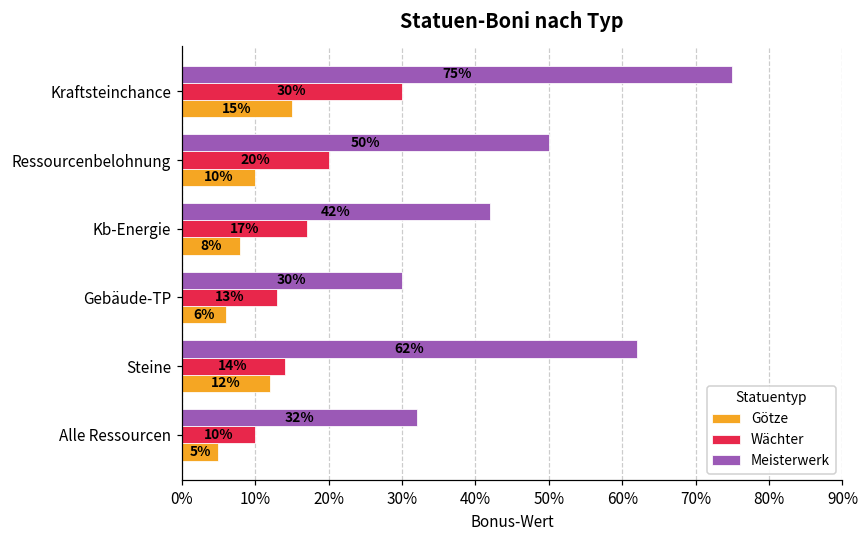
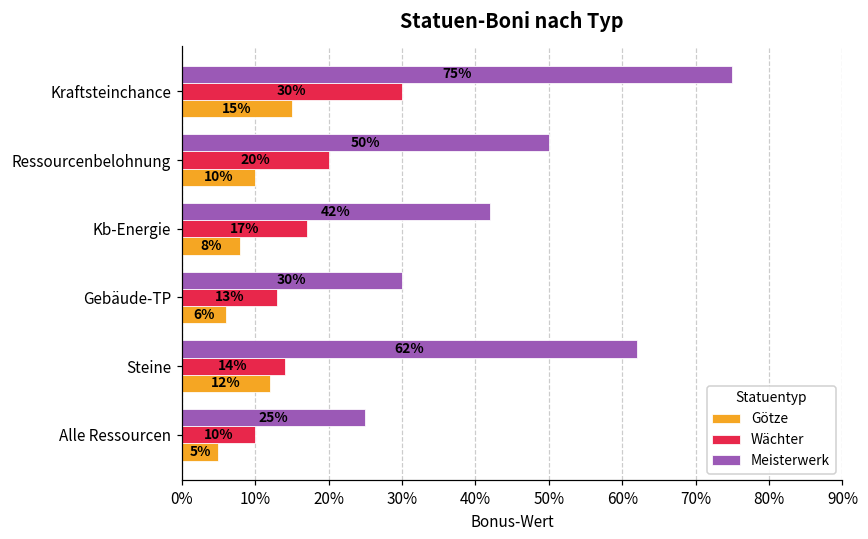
Meisterwerk, Alle Ressourcen: 32% -> 25%
